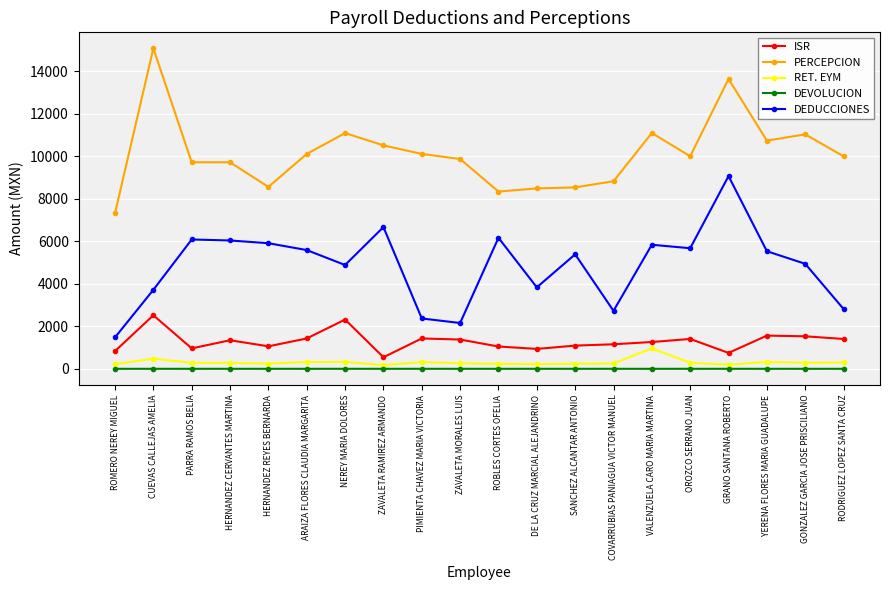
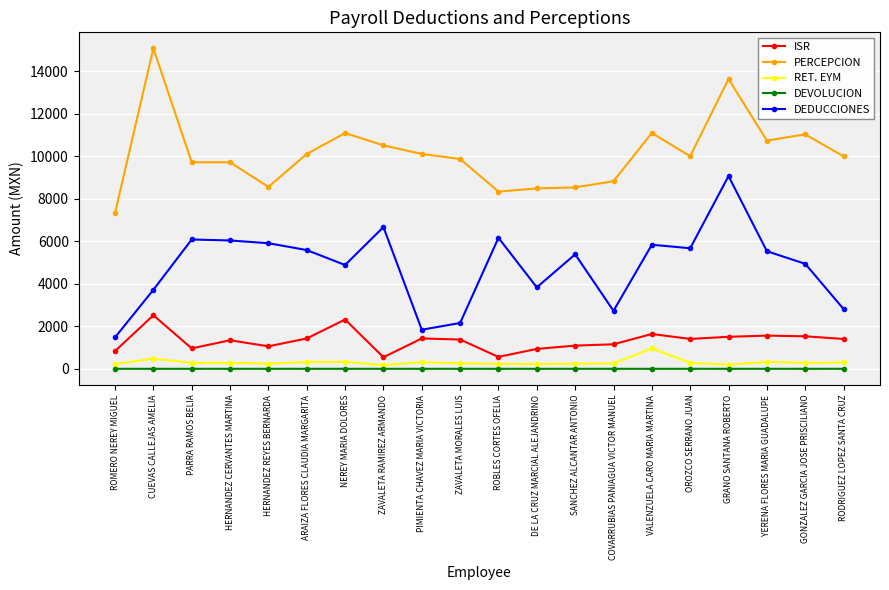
DEDUCCIONES, PIMIENTA CHAVEZ MARIA VICTORIA: 2400 -> 1800
ISR, ROBLES CORTES OFELIA: 1000 -> 600
ISR, VALENZUELA CARO MARIA MARTINA: 1300 -> 1600
ISR, GRANO SANTANA ROBERTO: 700 -> 1500
